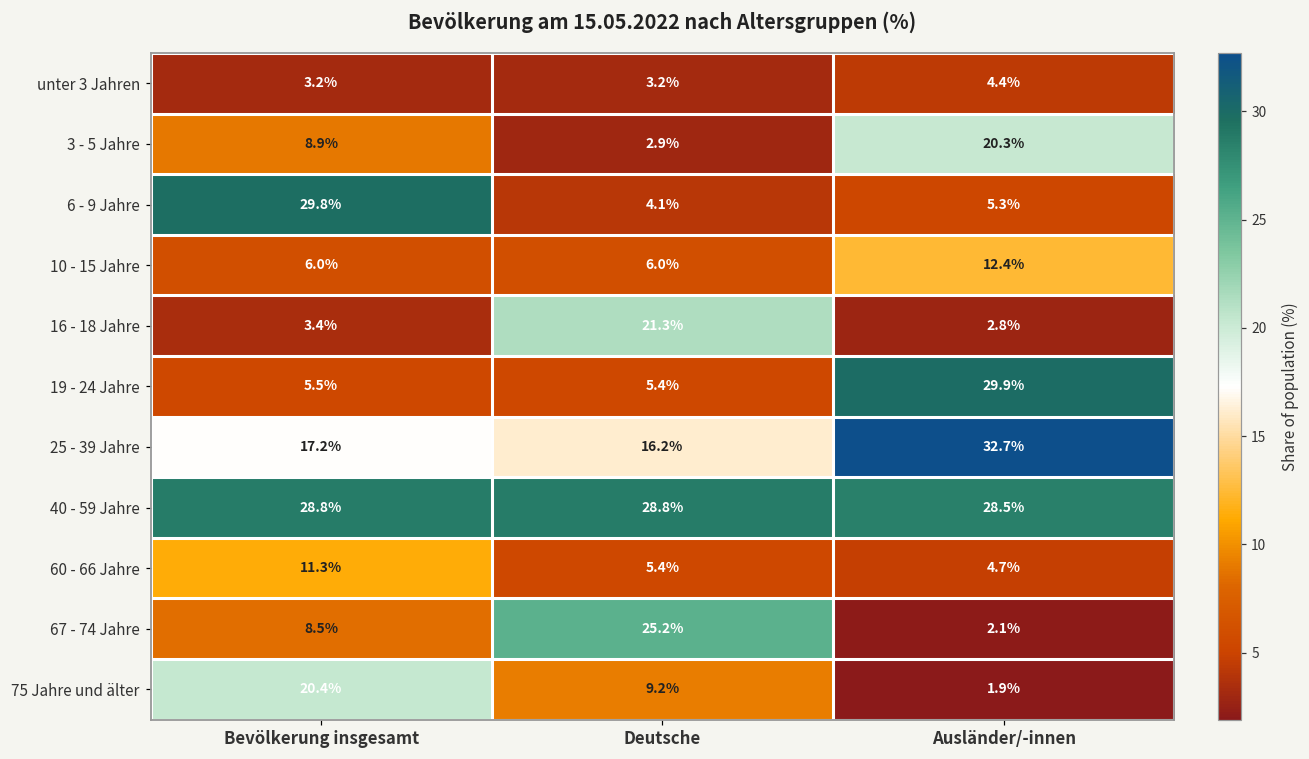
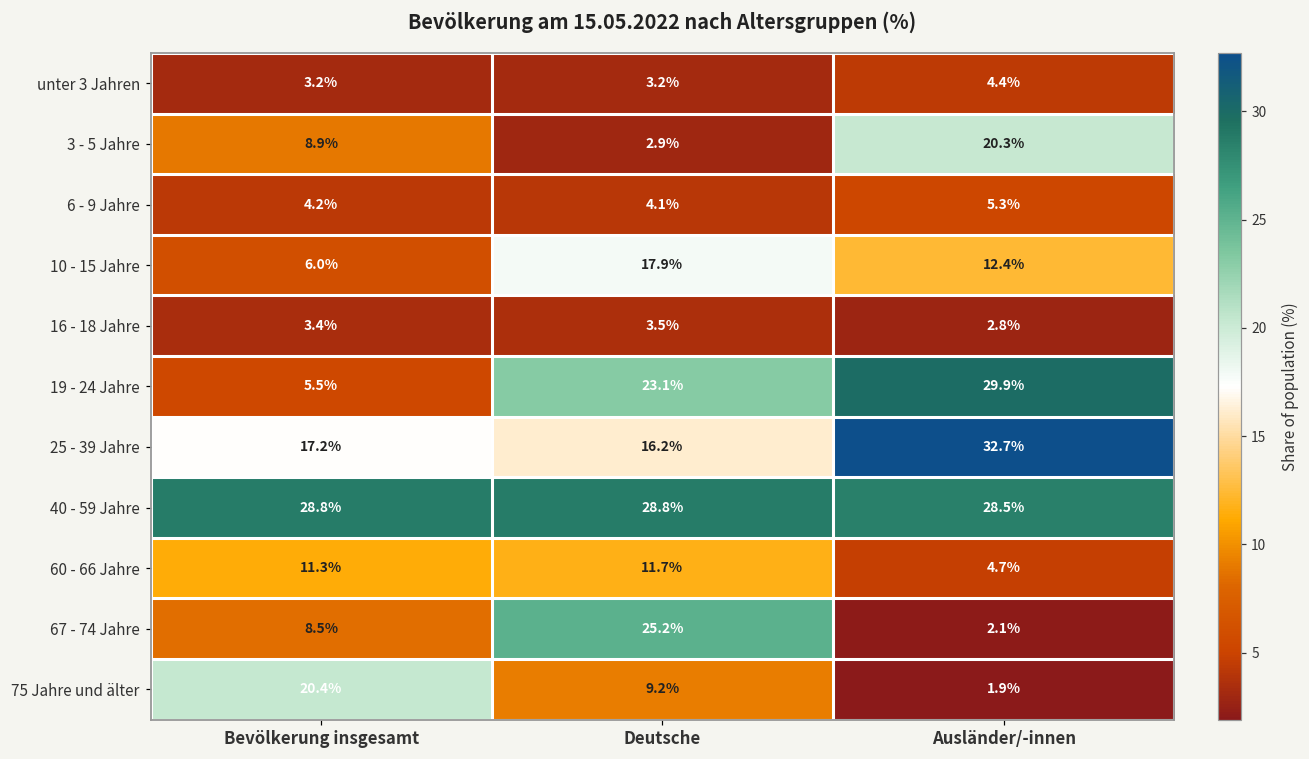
6 - 9 Jahre, Bevölkerung insgesamt: 29.8% -> 4.2%
10 - 15 Jahre, Deutsche: 6.0% -> 17.9%
16 - 18 Jahre, Deutsche: 21.3% -> 3.5%
19 - 24 Jahre, Deutsche: 5.4% -> 23.1%
60 - 66 Jahre, Deutsche: 5.4% -> 11.7%
